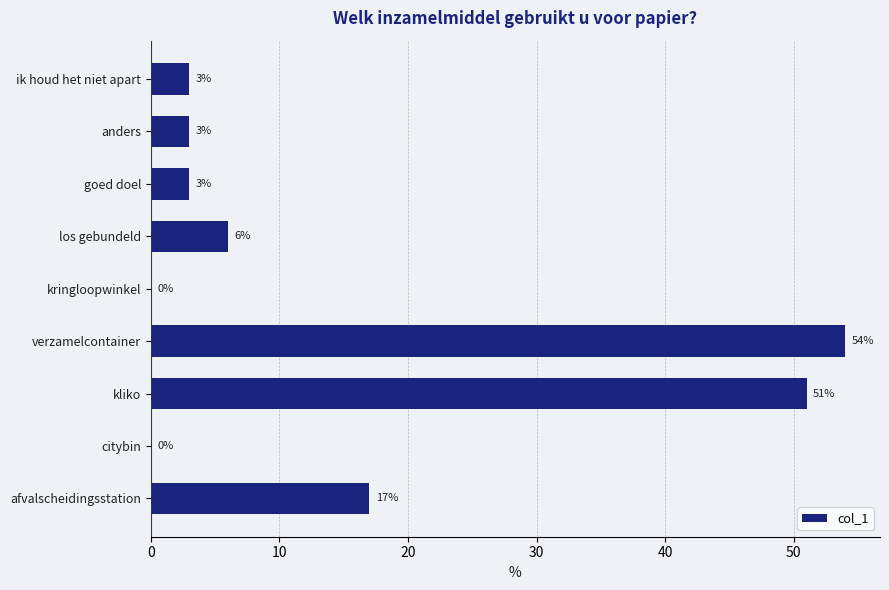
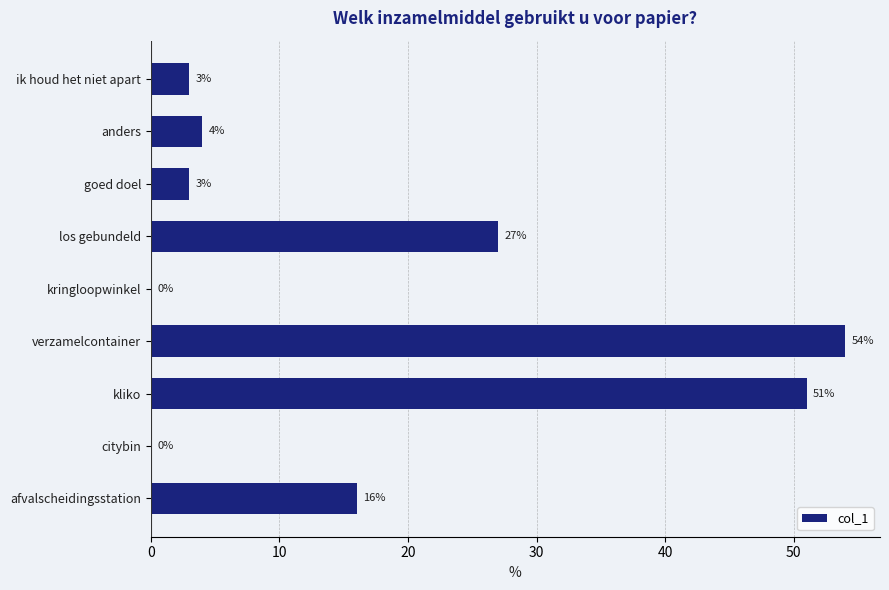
anders: 3% -> 4%
los gebundeld: 6% -> 27%
afvalscheidingsstation: 17% -> 16%
